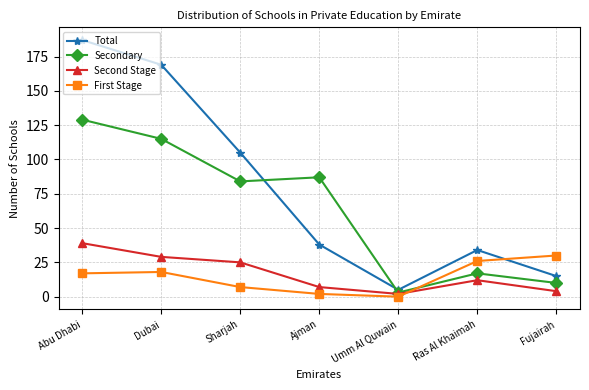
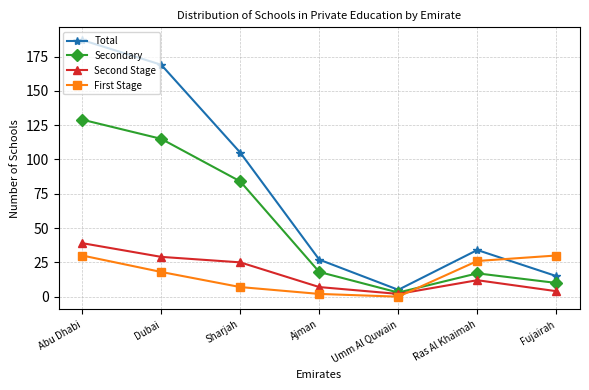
First Stage, Abu Dhabi: 17 -> 30
Total, Ajman: 38 -> 27
Secondary, Ajman: 87 -> 18
